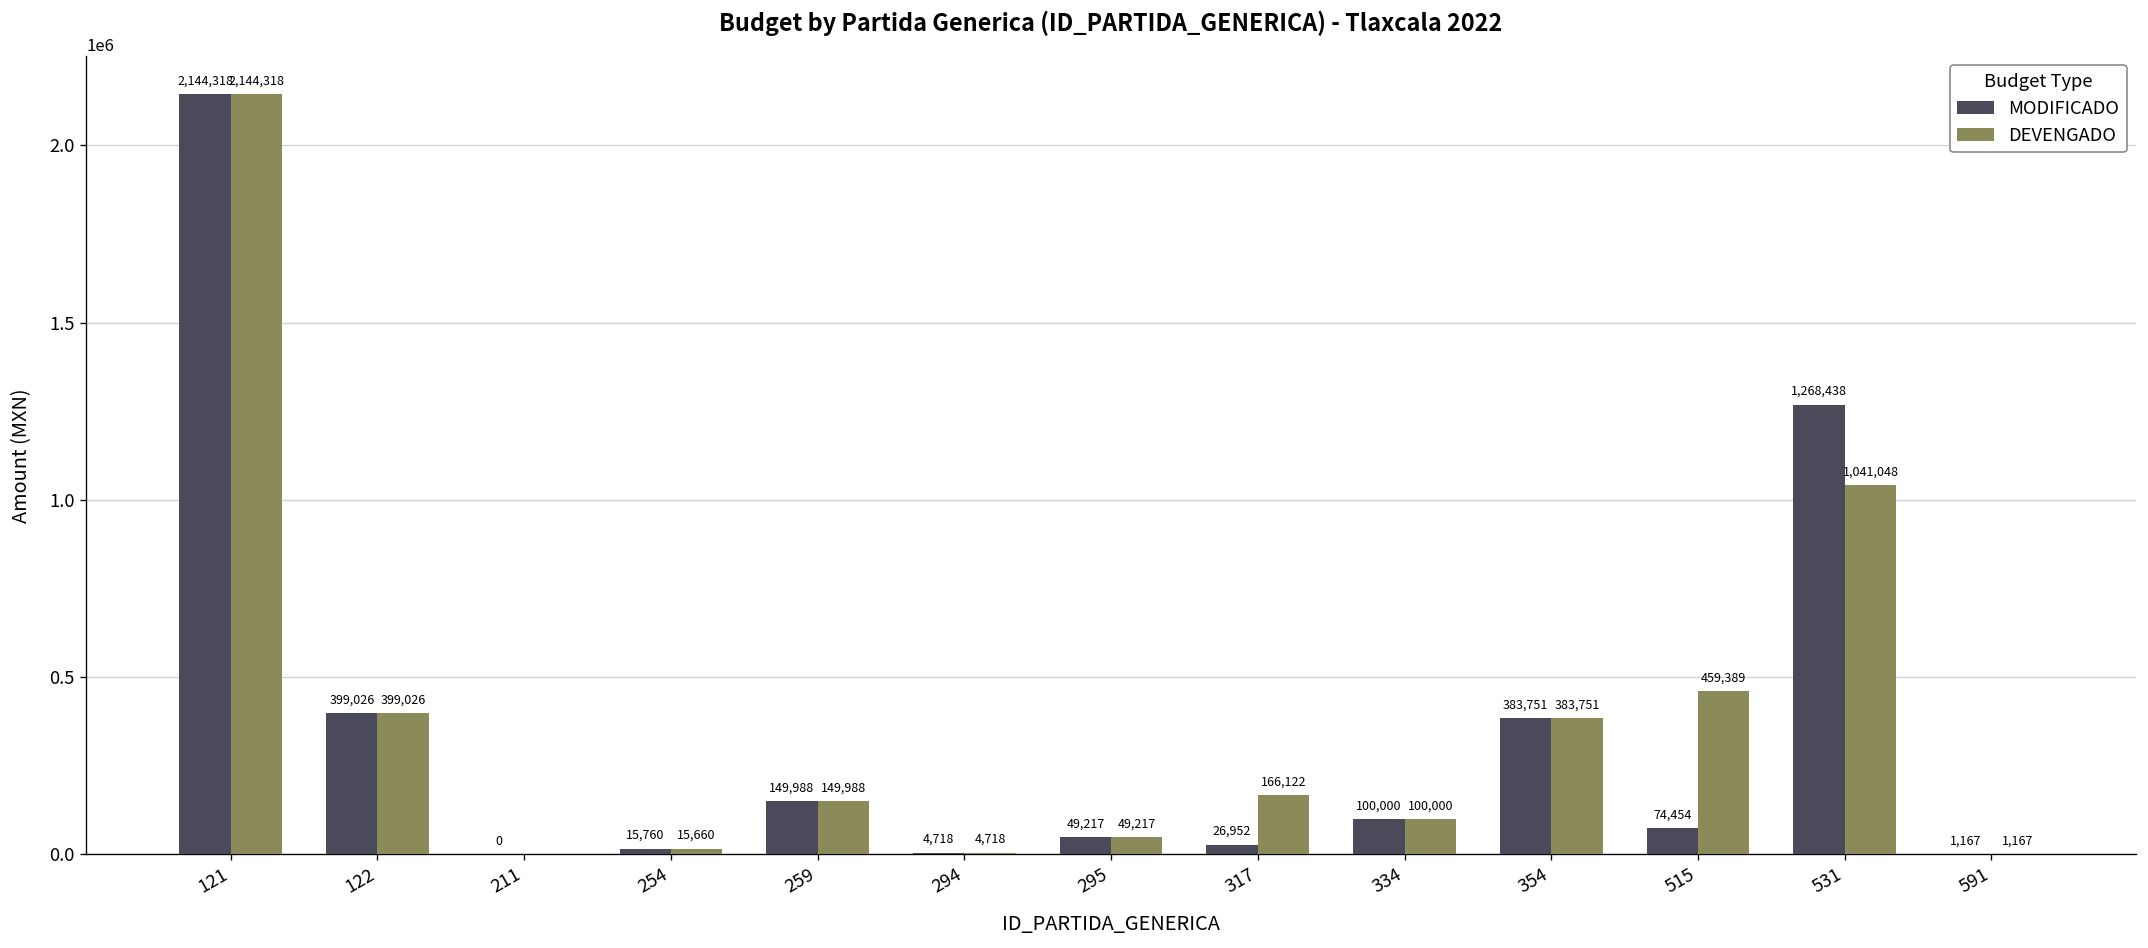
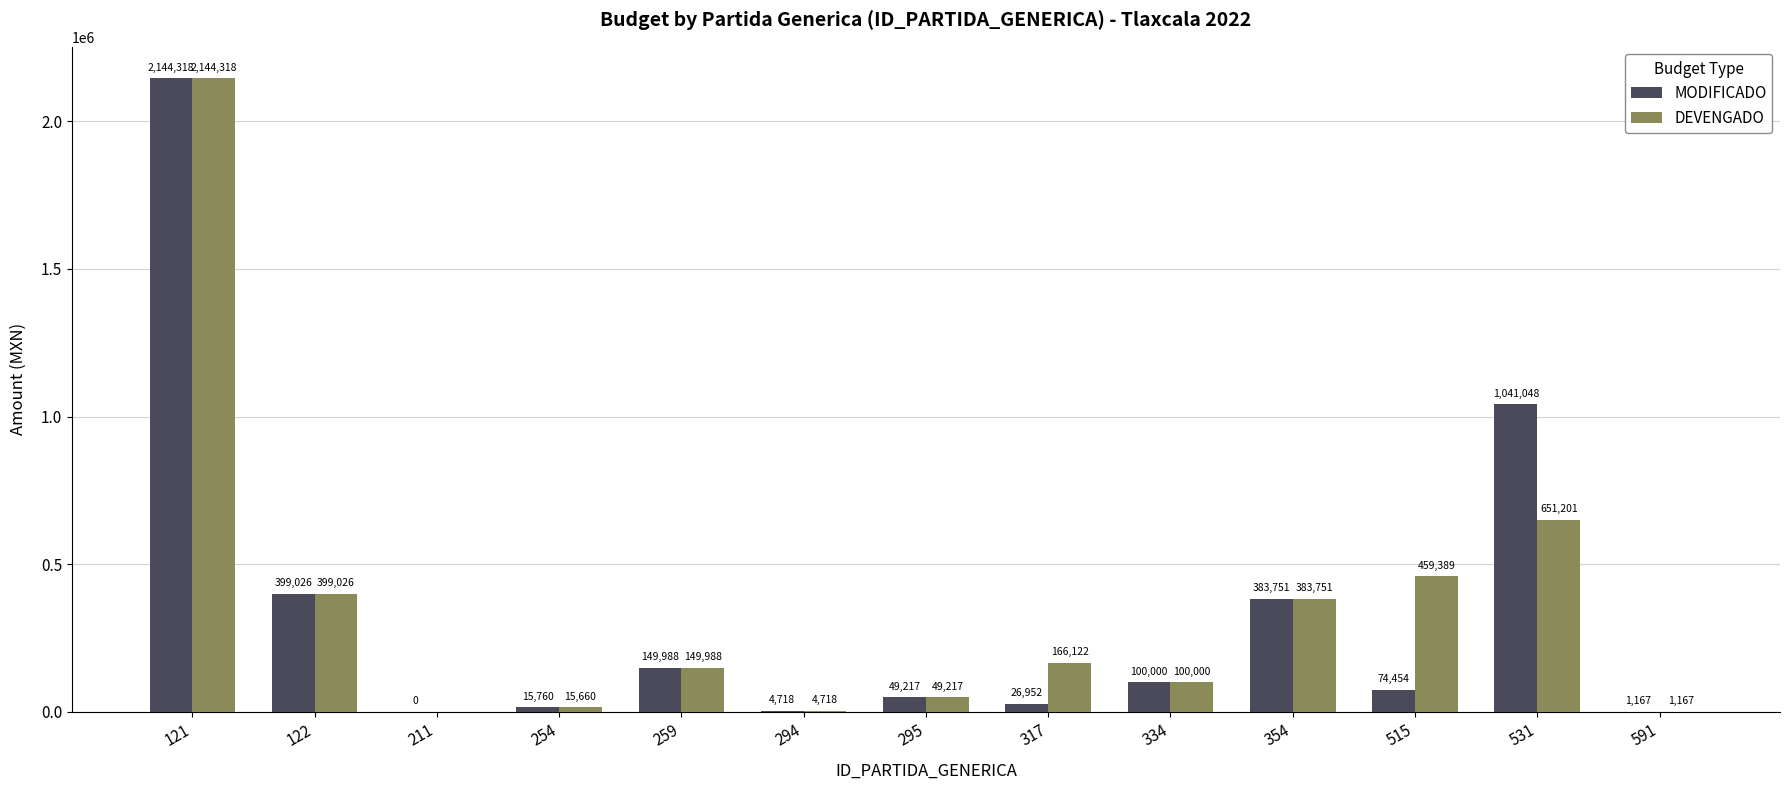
MODIFICADO, 531: 1,268,438 -> 1,041,048
DEVENGADO, 531: 1,041,048 -> 651,201
